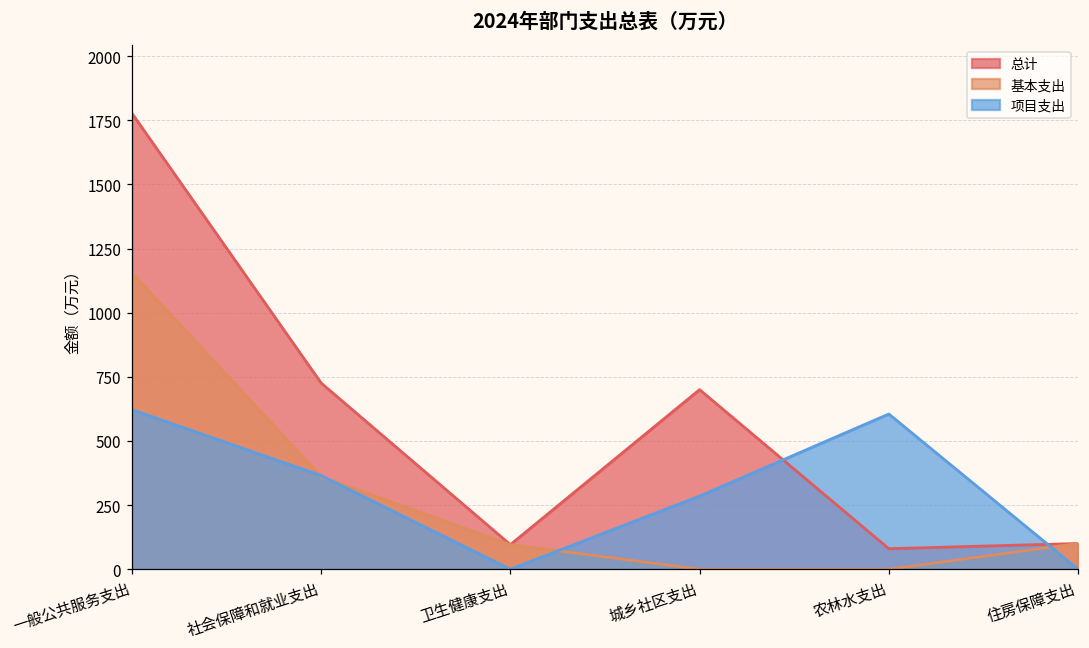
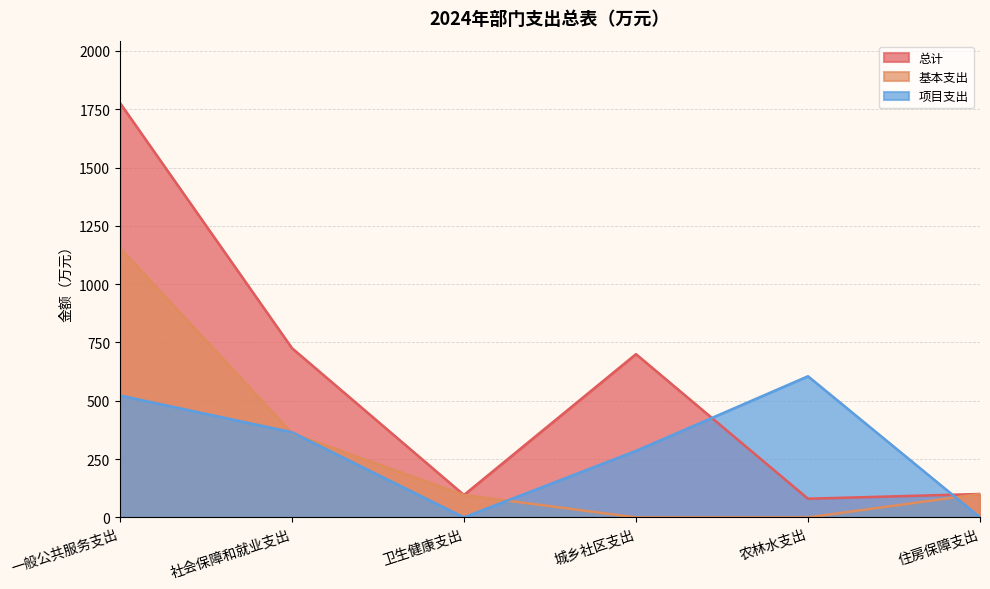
项目支出, 一般公共服务支出: 620 -> 520
